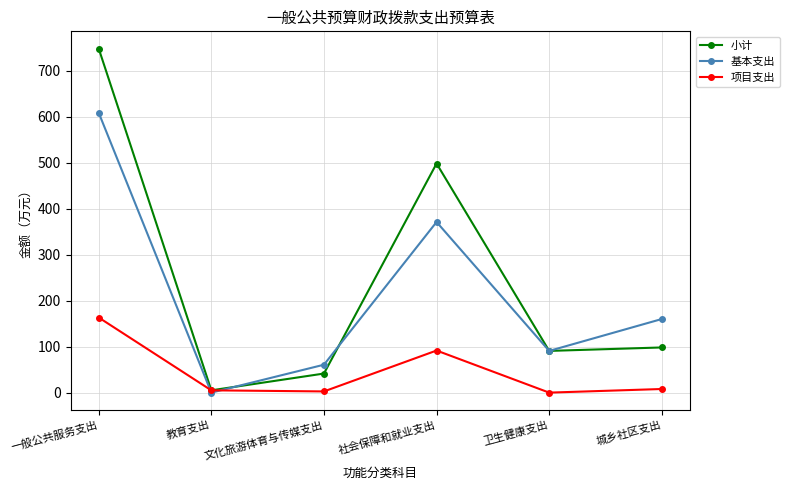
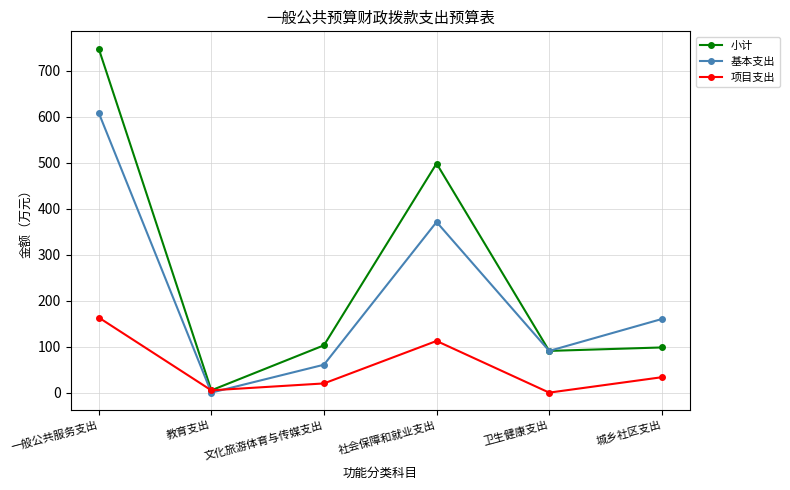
小计, 文化旅游体育与传媒支出: 40 -> 100
项目支出, 文化旅游体育与传媒支出: 0 -> 20
项目支出, 社会保障和就业支出: 90 -> 110
项目支出, 城乡社区支出: 10 -> 30
